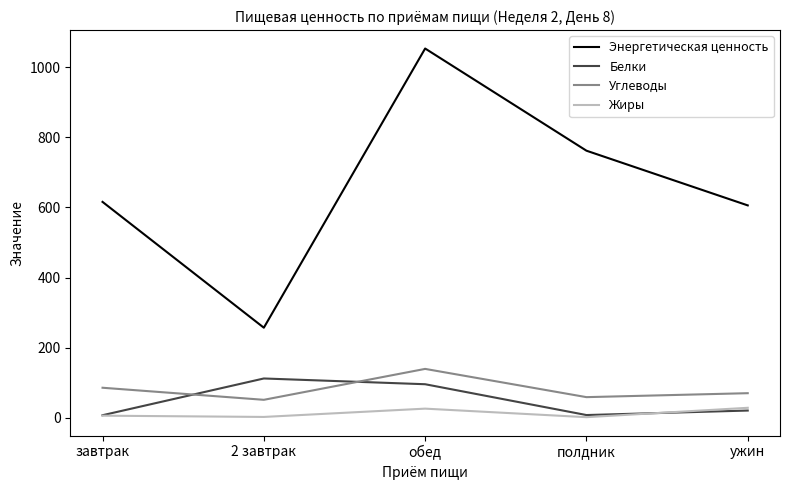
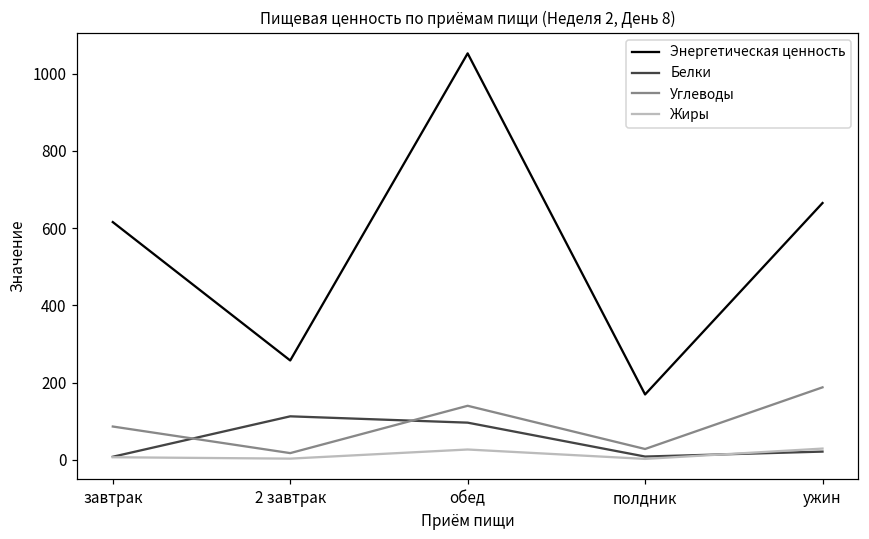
Углеводы, 2 завтрак: 50 -> 20
Энергетическая ценность, полдник: 760 -> 170
Углеводы, полдник: 60 -> 30
Энергетическая ценность, ужин: 610 -> 670
Углеводы, ужин: 70 -> 190
